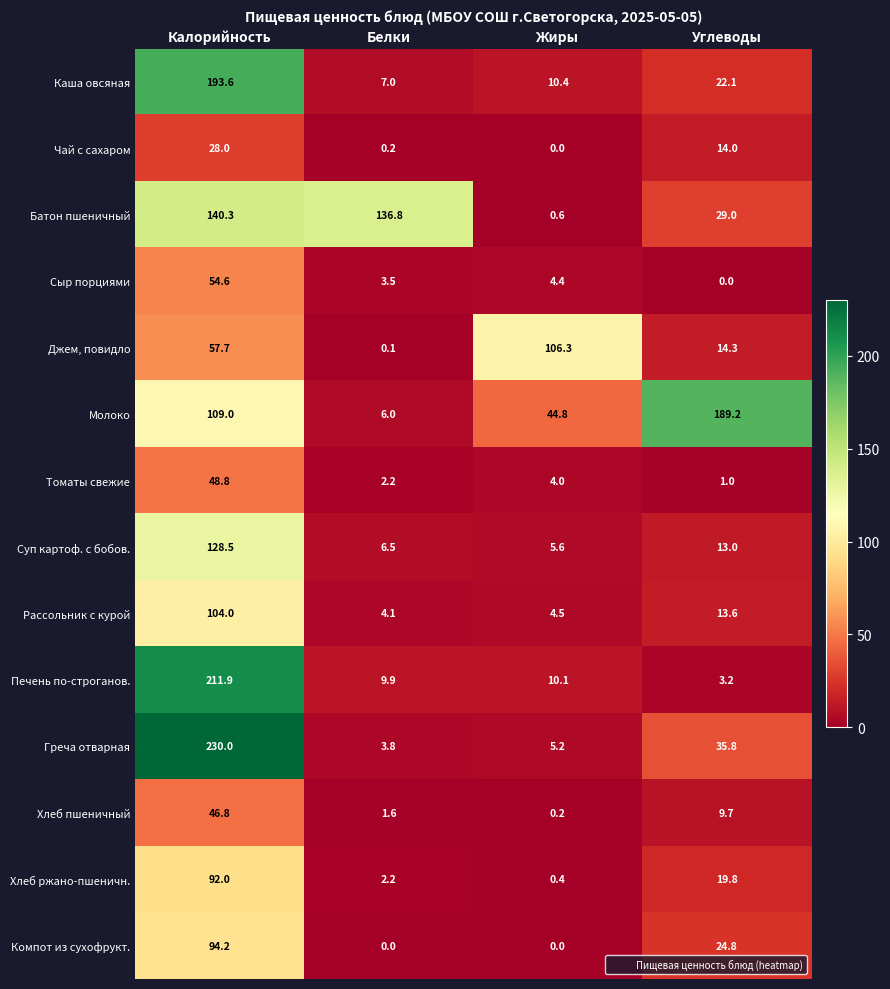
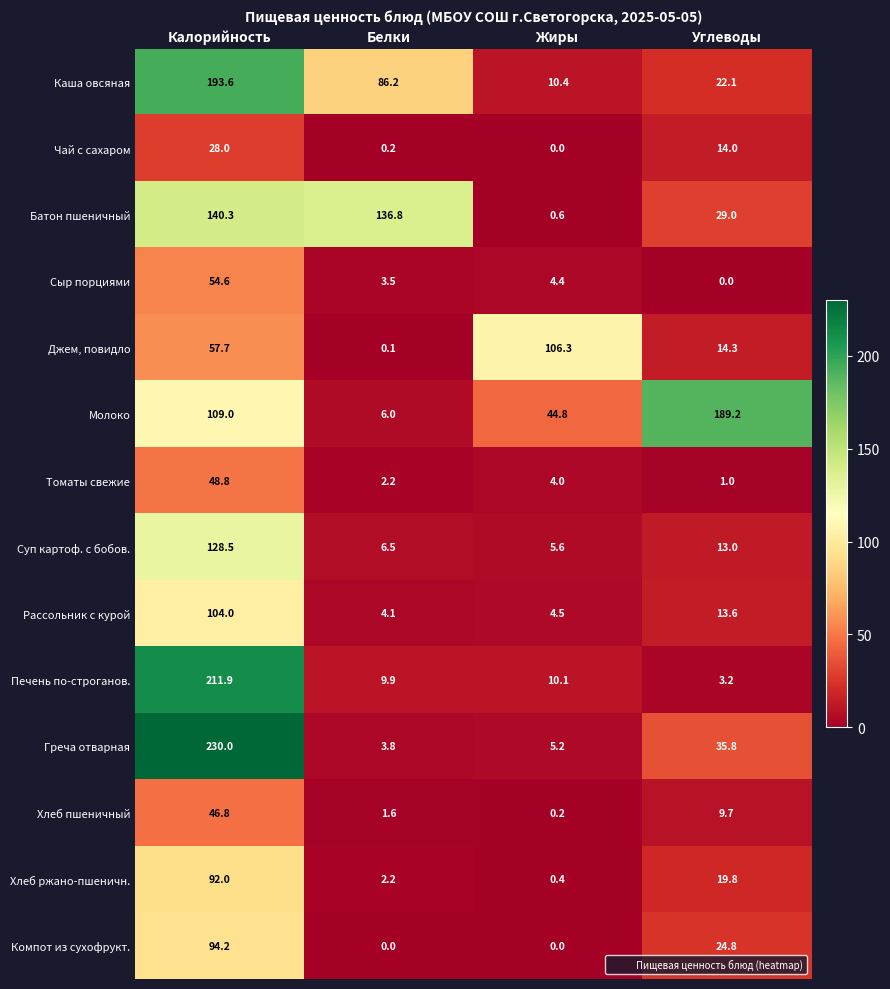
Каша овсяная, Белки: 7.0 -> 86.2
